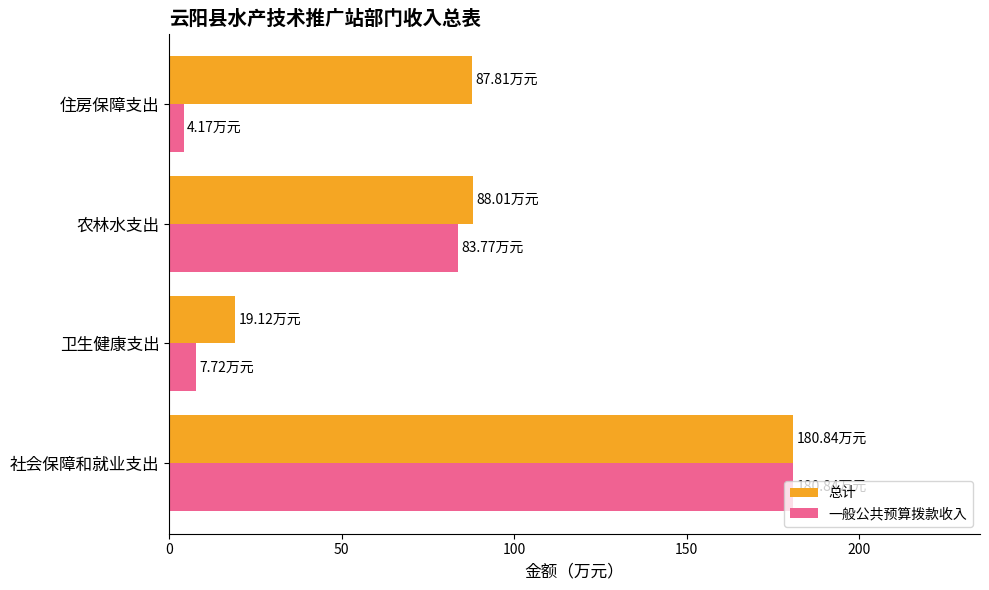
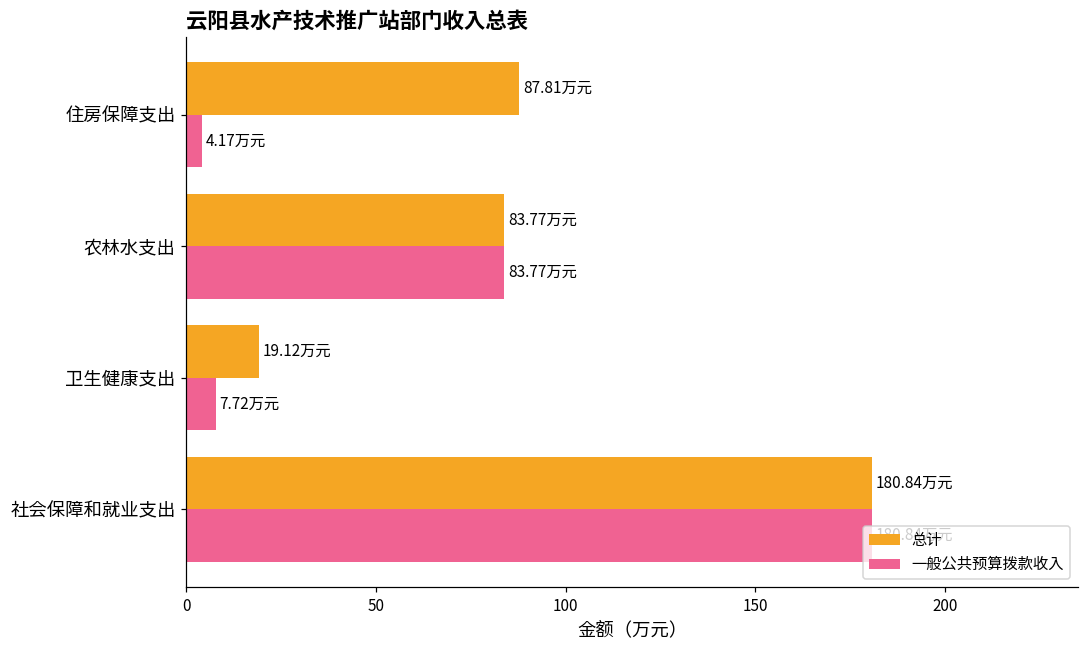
总计, 农林水支出: 88.01 -> 83.77
